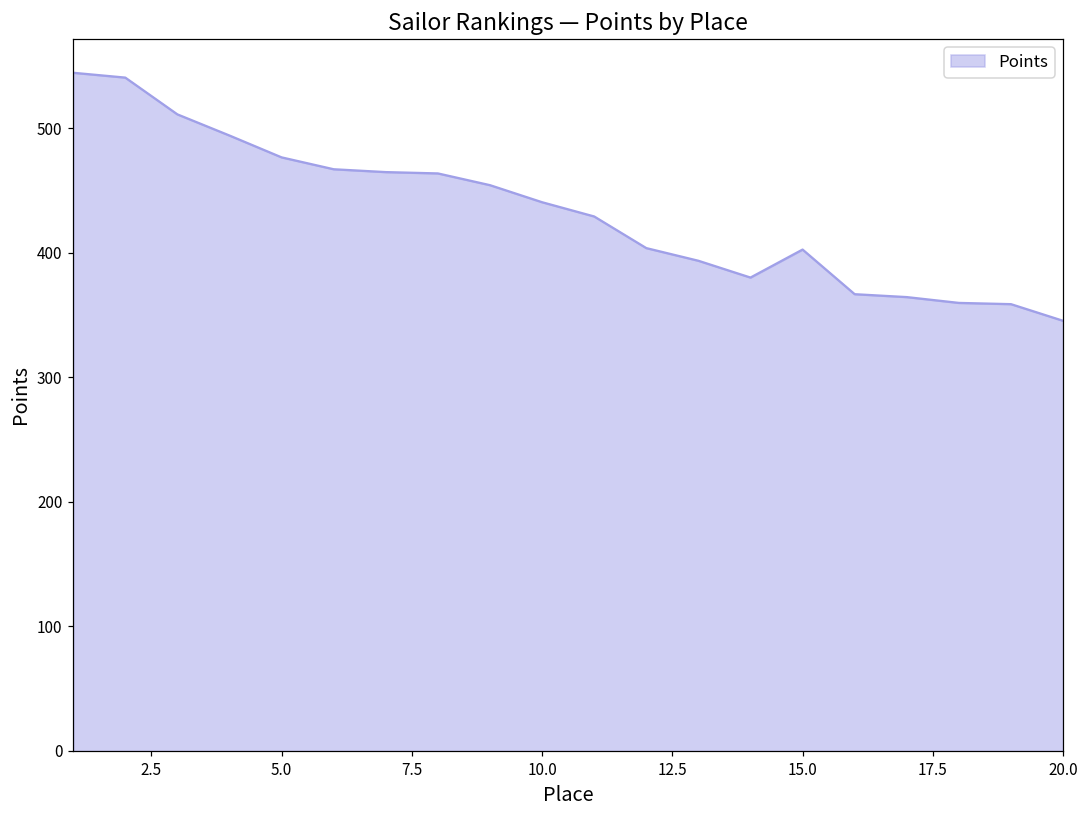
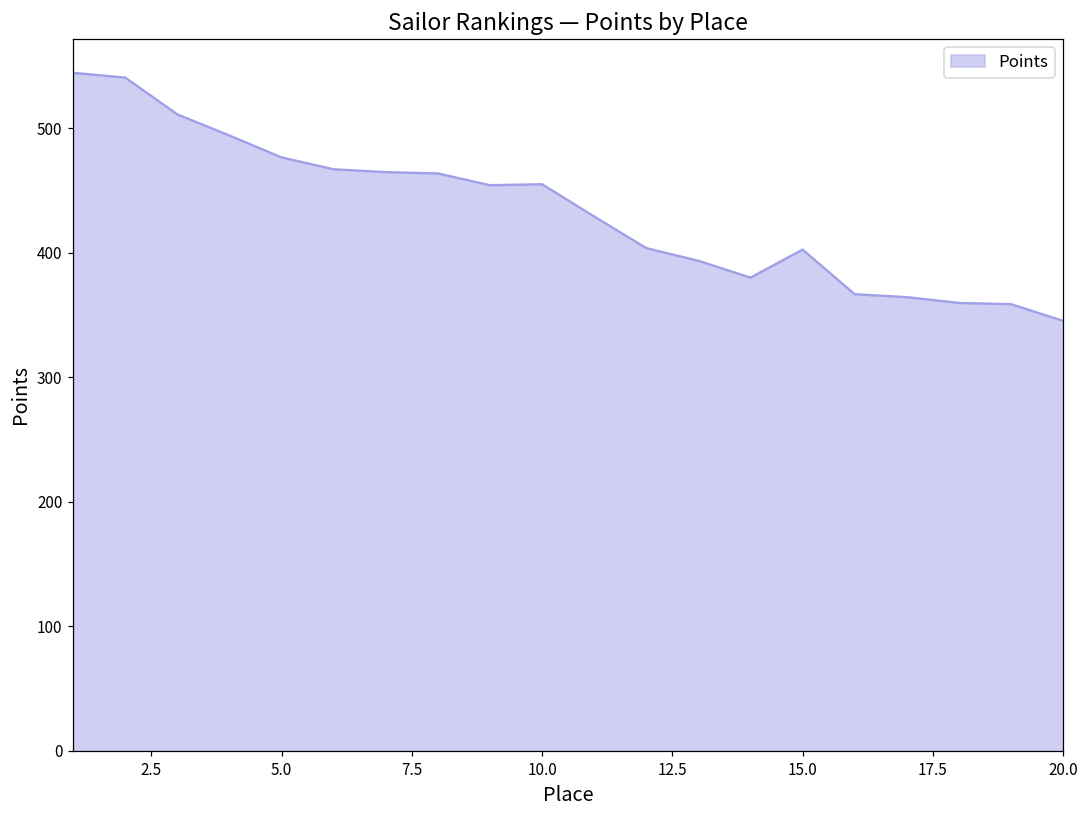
10.0: 441 -> 455
